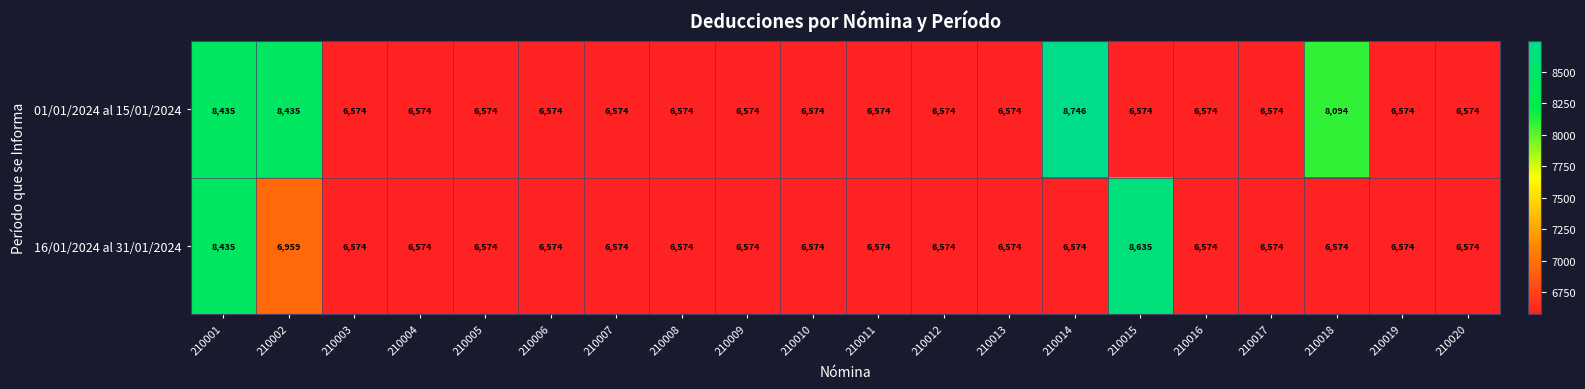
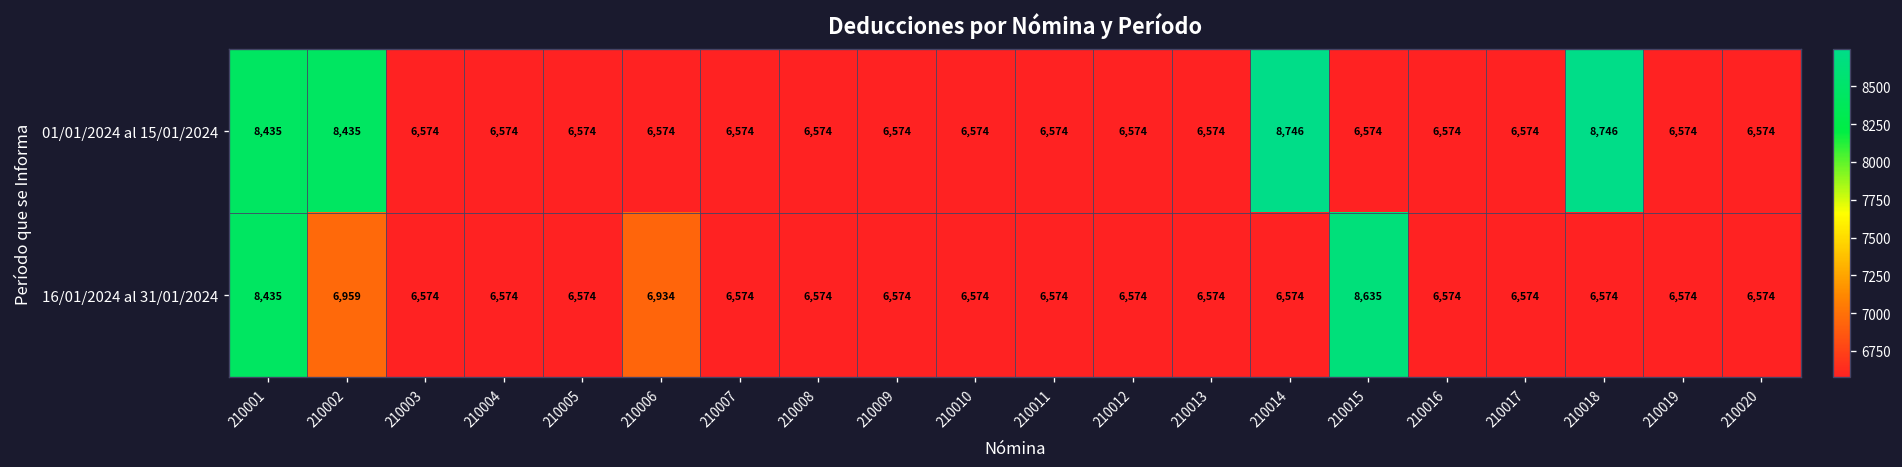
01/01/2024 al 15/01/2024, 210018: 8,094 -> 8,746
16/01/2024 al 31/01/2024, 210006: 6,574 -> 6,934
